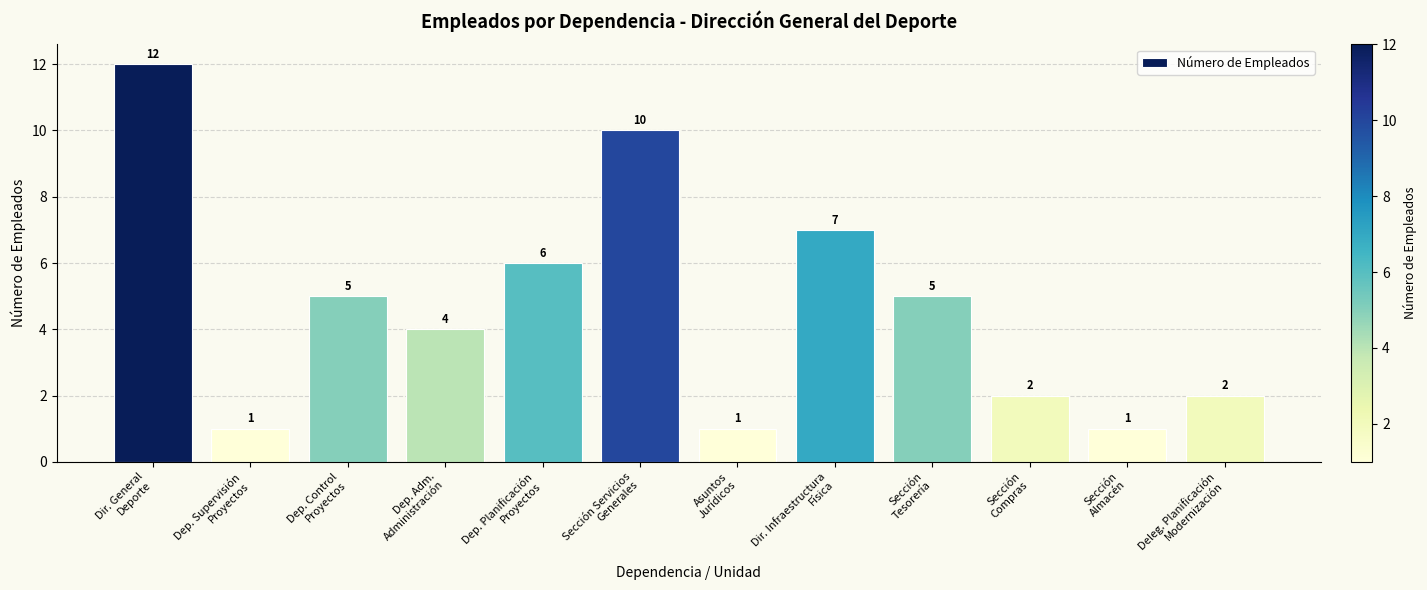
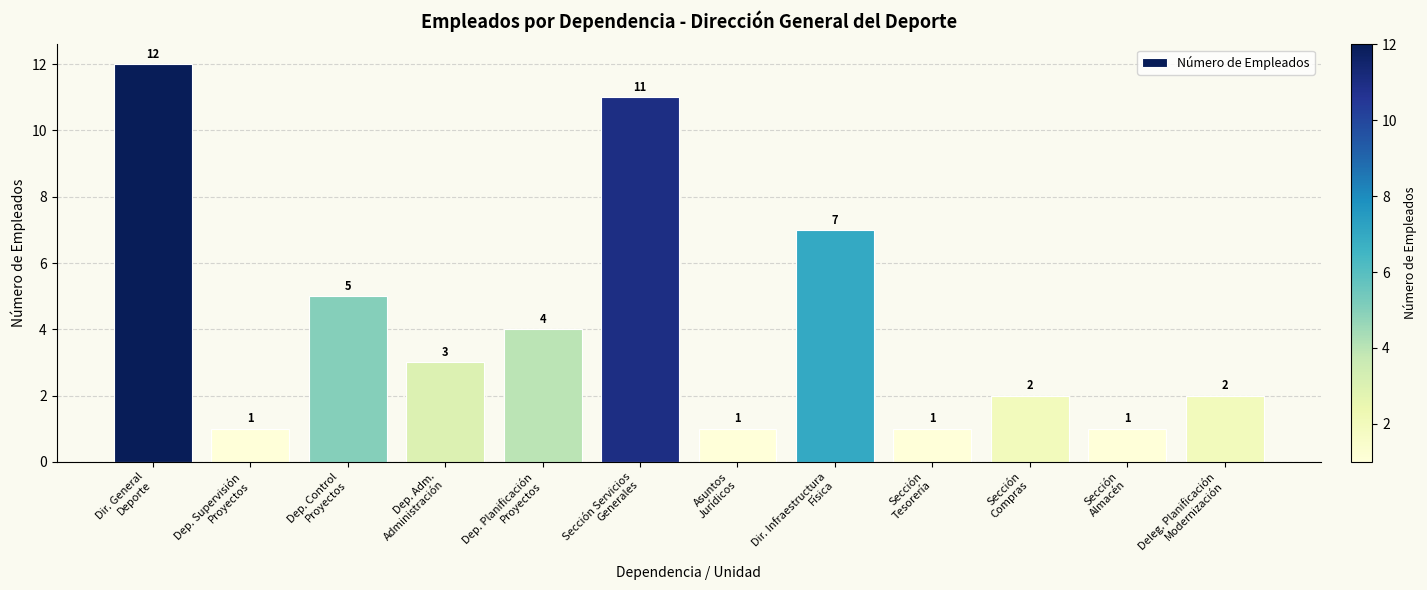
Dep. Adm. Administración: 4 -> 3
Dep. Planificación Proyectos: 6 -> 4
Sección Servicios Generales: 10 -> 11
Sección Tesorería: 5 -> 1
